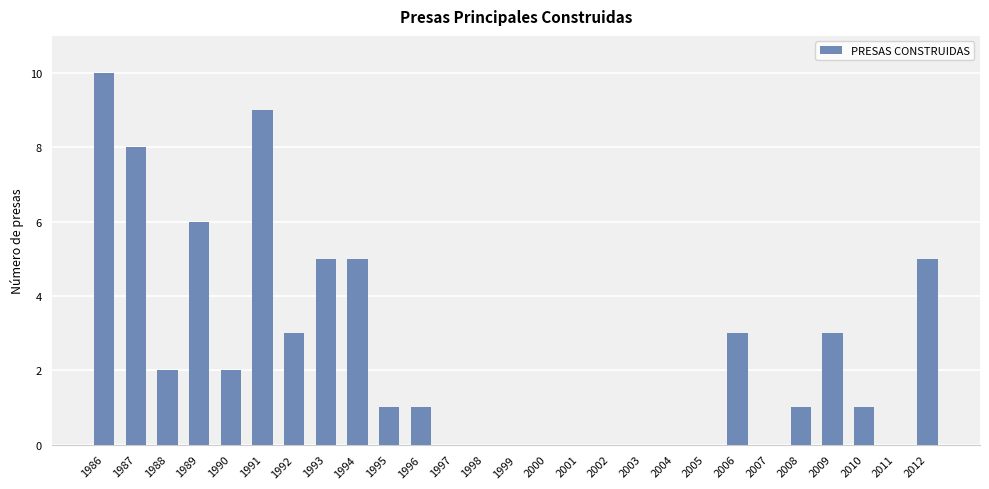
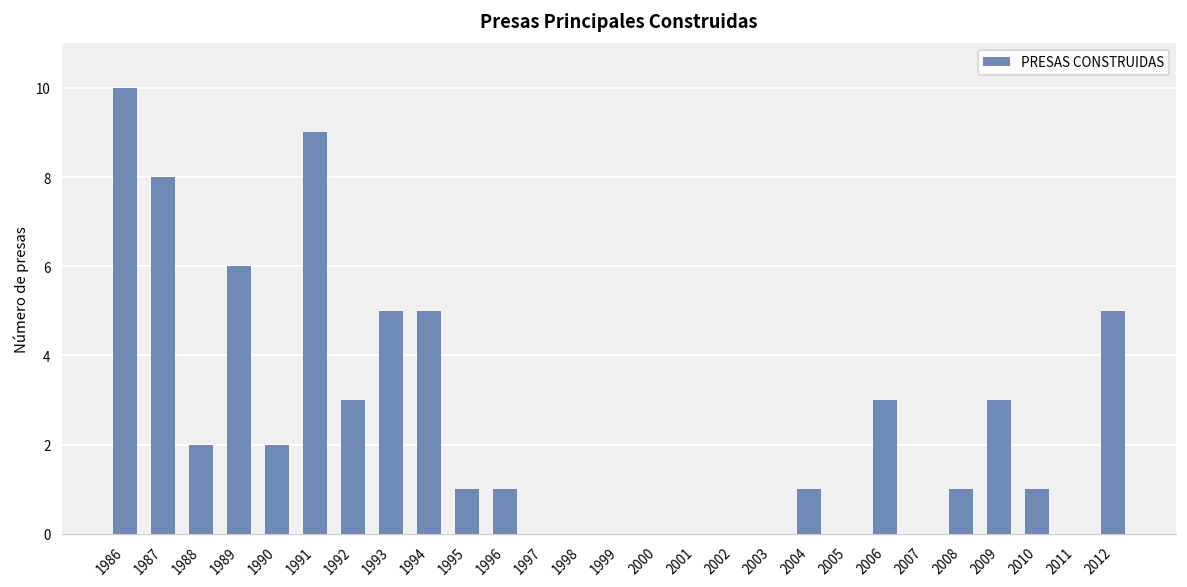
2004: 0 -> 1
